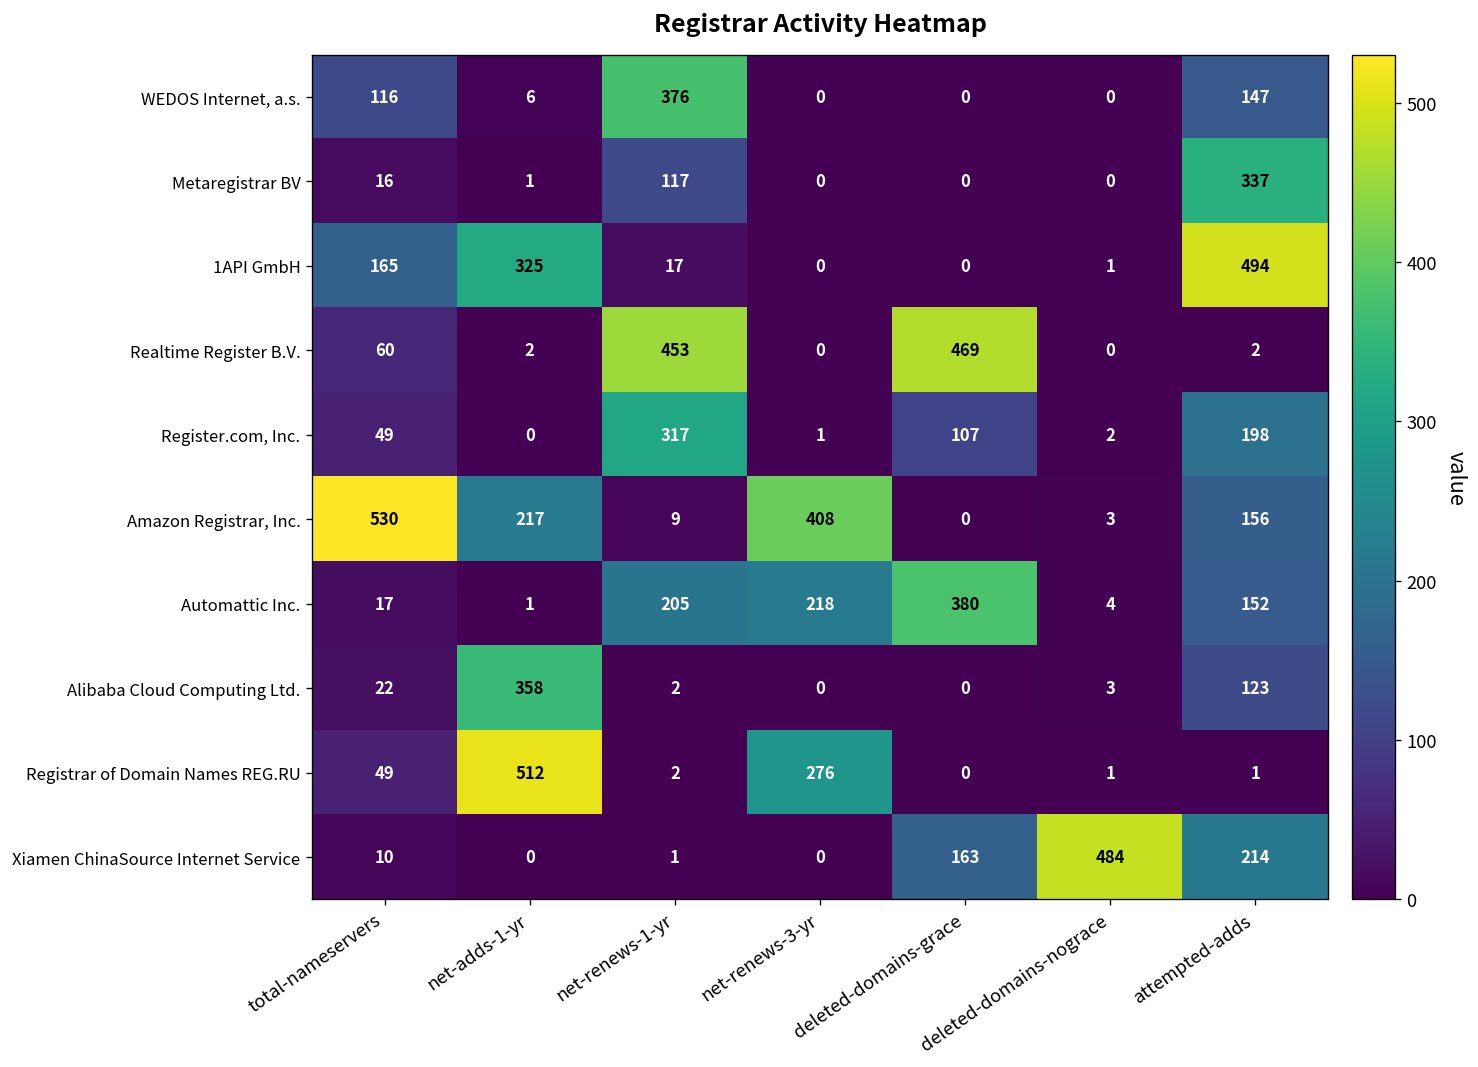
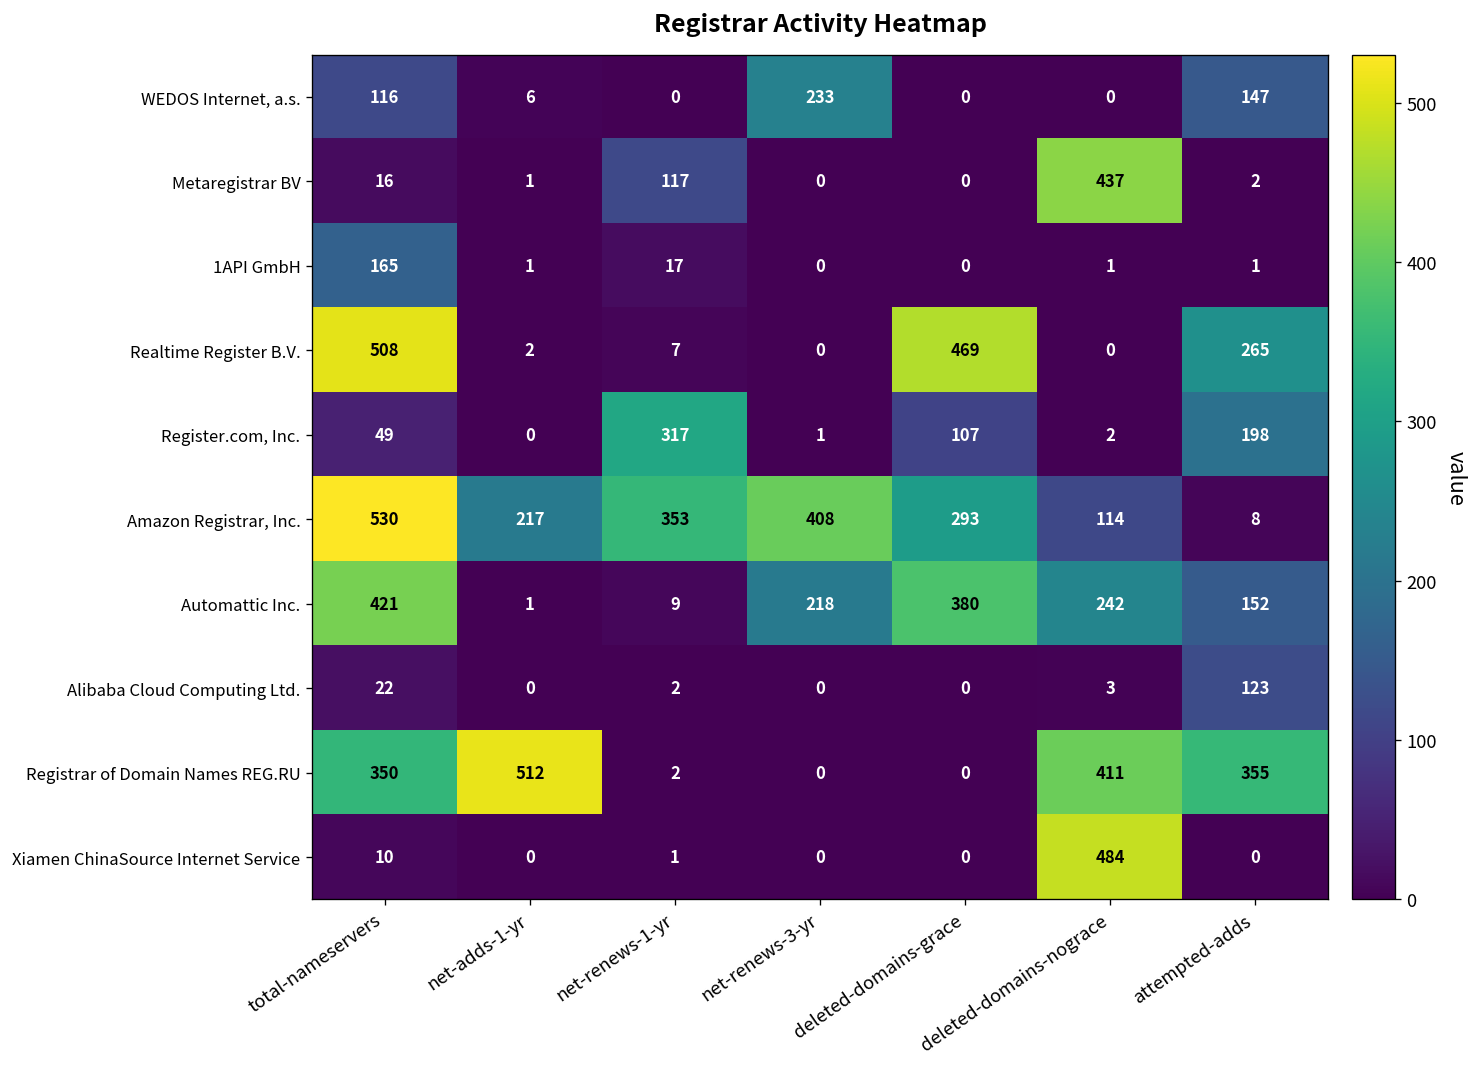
WEDOS Internet, a.s., net-renews-1-yr: 376 -> 0
WEDOS Internet, a.s., net-renews-3-yr: 0 -> 233
Metaregistrar BV, deleted-domains-nograce: 0 -> 437
Metaregistrar BV, attempted-adds: 337 -> 2
1API GmbH, net-adds-1-yr: 325 -> 1
1API GmbH, attempted-adds: 494 -> 1
Realtime Register B.V., total-nameservers: 60 -> 508
Realtime Register B.V., net-renews-1-yr: 453 -> 7
Realtime Register B.V., attempted-adds: 2 -> 265
Amazon Registrar, Inc., net-renews-1-yr: 9 -> 353
Amazon Registrar, Inc., deleted-domains-grace: 0 -> 293
Amazon Registrar, Inc., deleted-domains-nograce: 3 -> 114
Amazon Registrar, Inc., attempted-adds: 156 -> 8
Automattic Inc., total-nameservers: 17 -> 421
Automattic Inc., net-renews-1-yr: 205 -> 9
Automattic Inc., deleted-domains-nograce: 4 -> 242
Alibaba Cloud Computing Ltd., net-adds-1-yr: 358 -> 0
Registrar of Domain Names REG.RU, total-nameservers: 49 -> 350
Registrar of Domain Names REG.RU, net-renews-3-yr: 276 -> 0
Registrar of Domain Names REG.RU, deleted-domains-nograce: 1 -> 411
Registrar of Domain Names REG.RU, attempted-adds: 1 -> 355
Xiamen ChinaSource Internet Service, deleted-domains-grace: 163 -> 0
Xiamen ChinaSource Internet Service, attempted-adds: 214 -> 0
